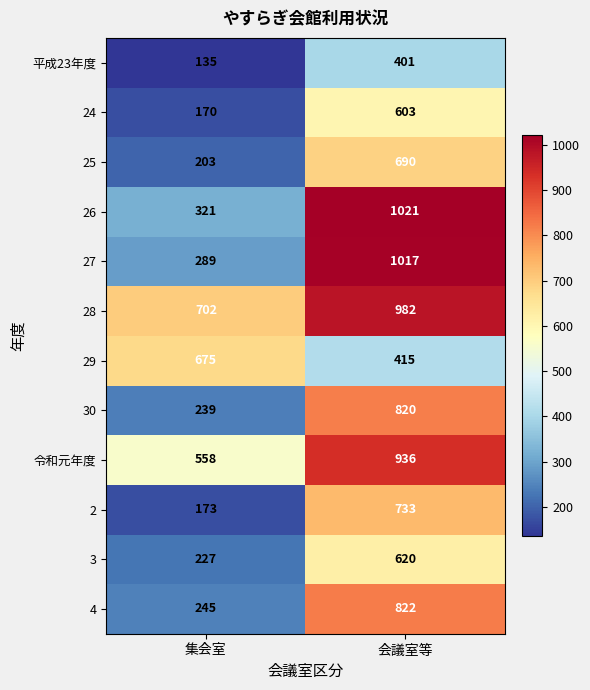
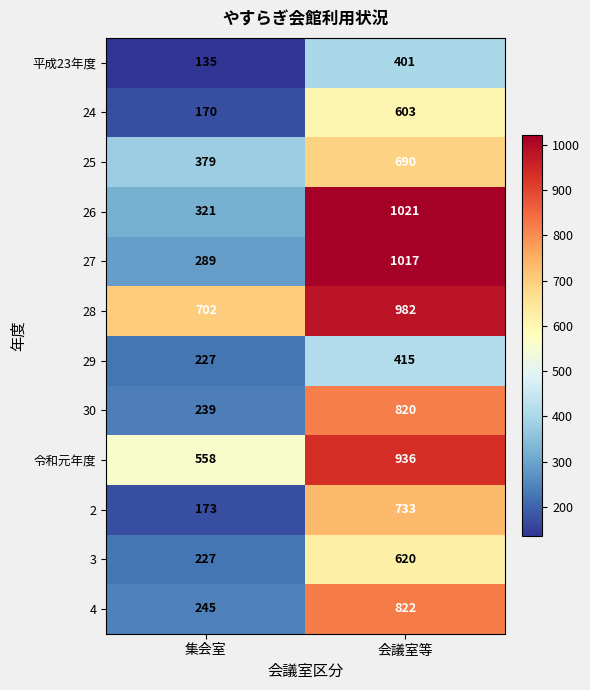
25, 集会室: 203 -> 379
29, 集会室: 675 -> 227
